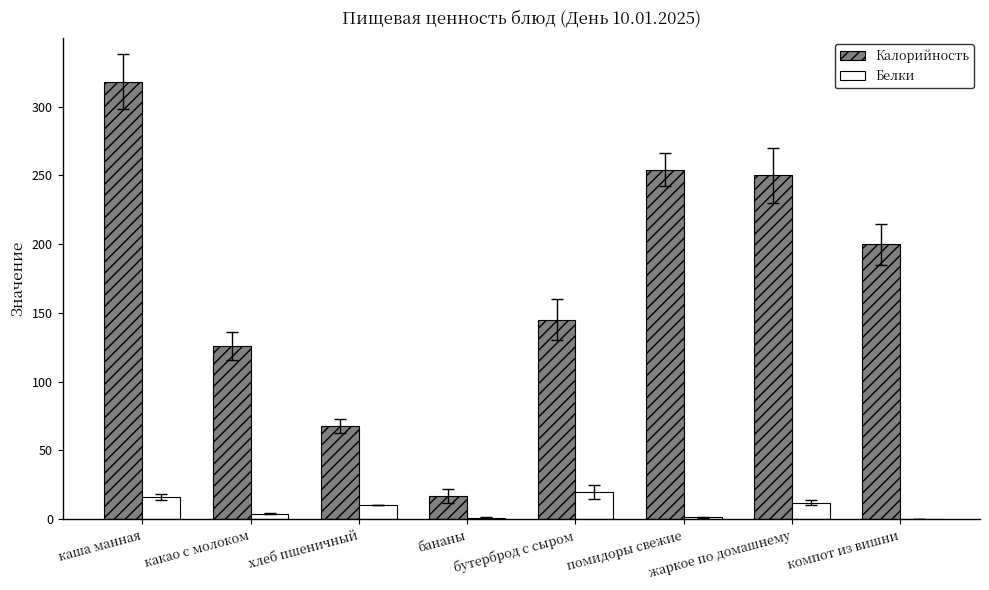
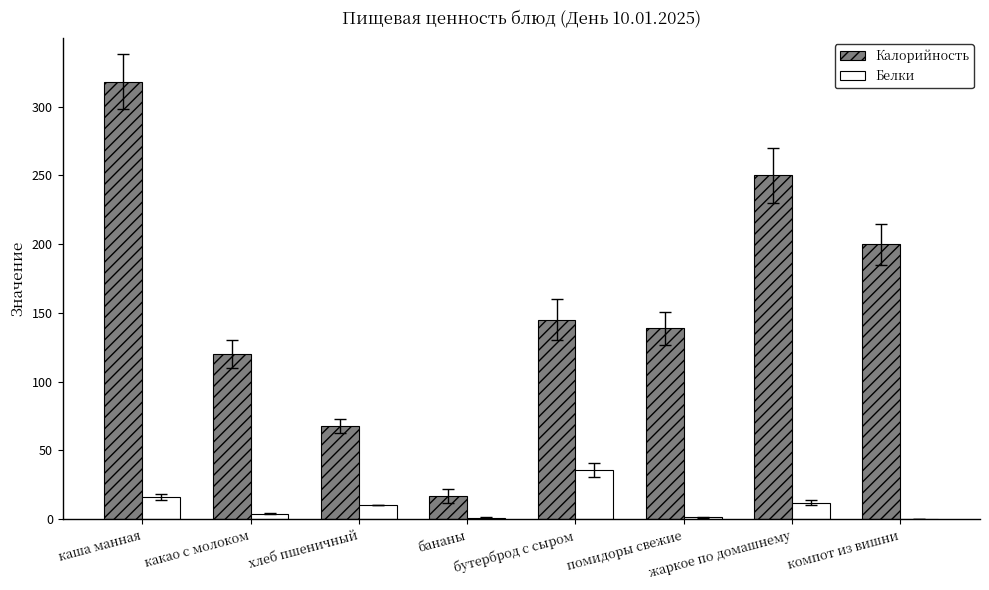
Калорийность, какао с молоком: 126 -> 120
Белки, бутерброд с сыром: 20 -> 36
Калорийность, помидоры свежие: 254 -> 139
